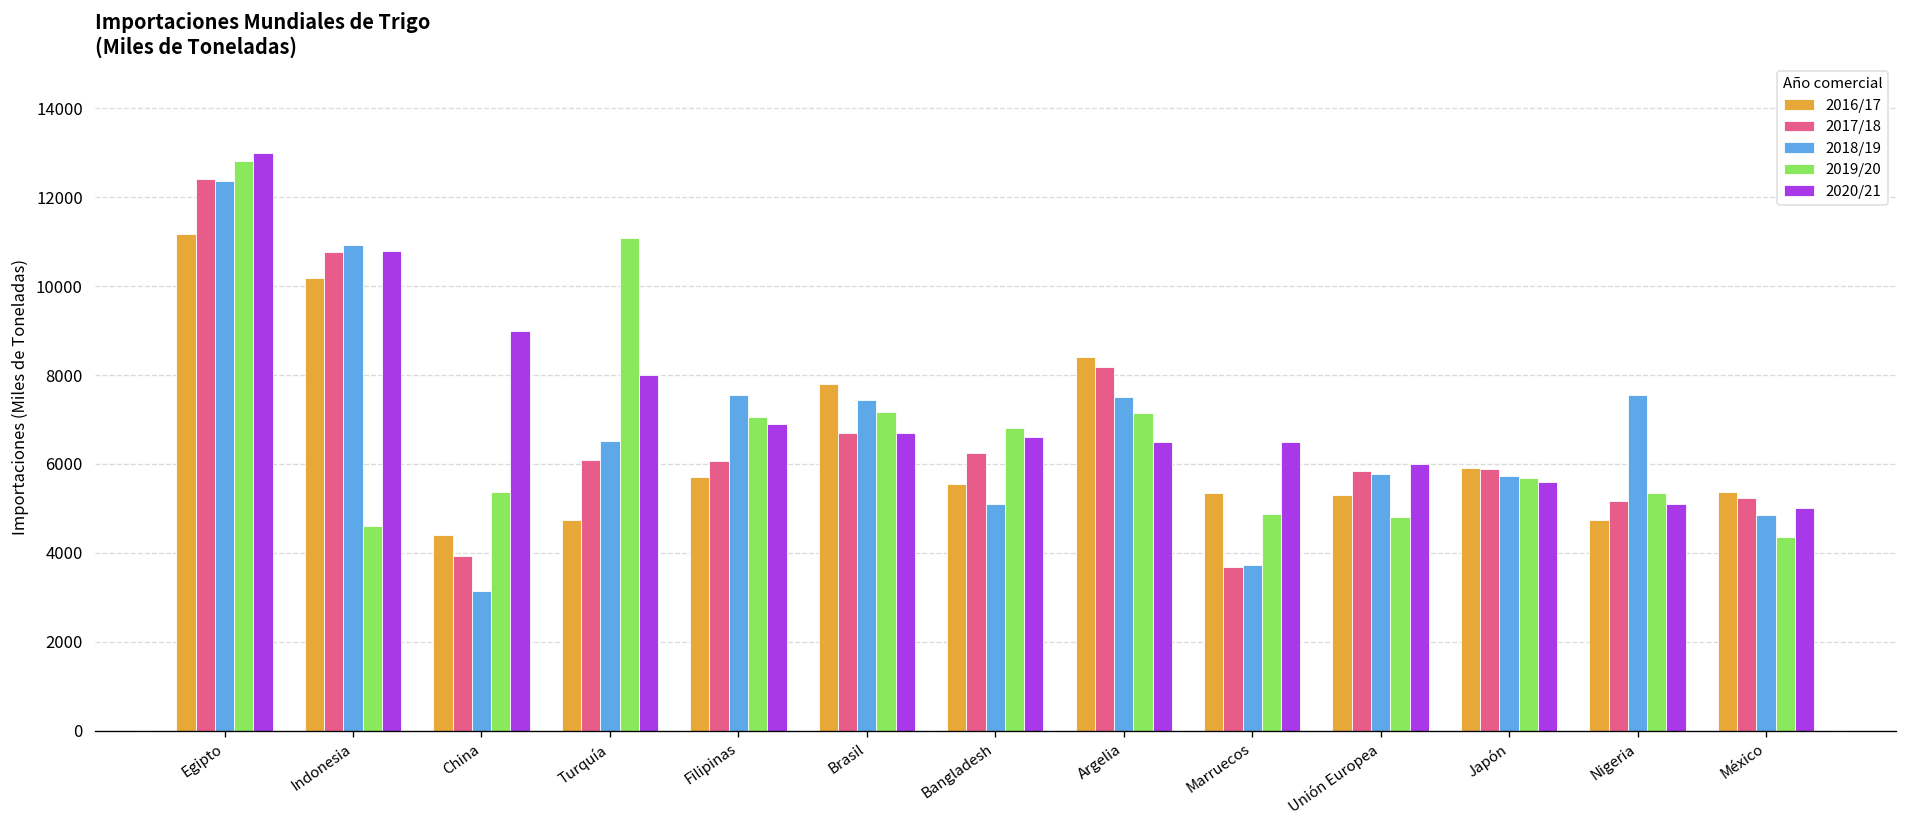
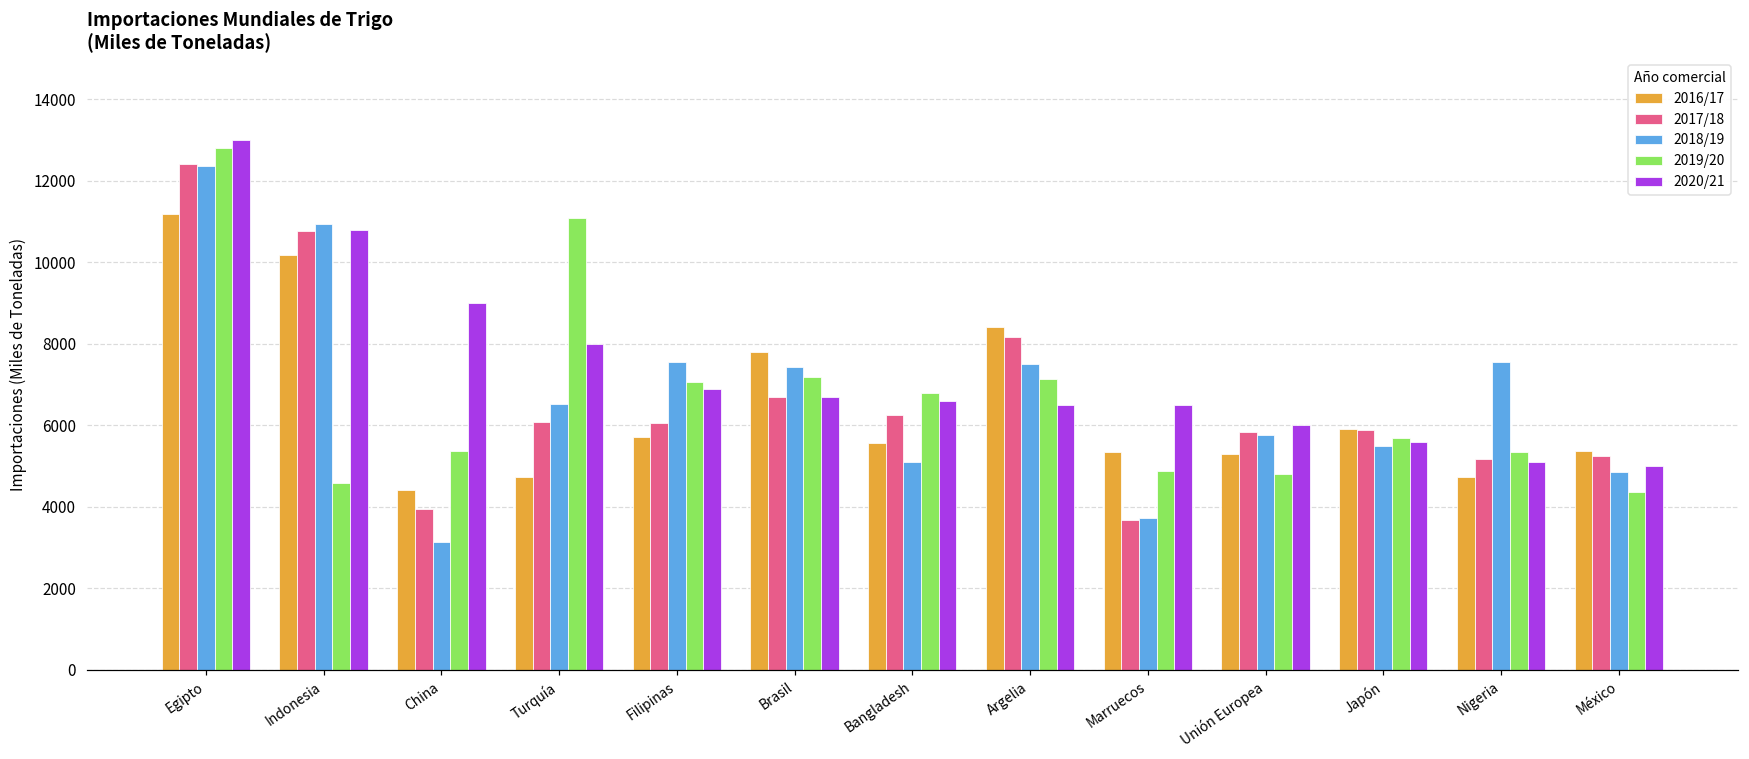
2018/19, Japón: 5700 -> 5500
